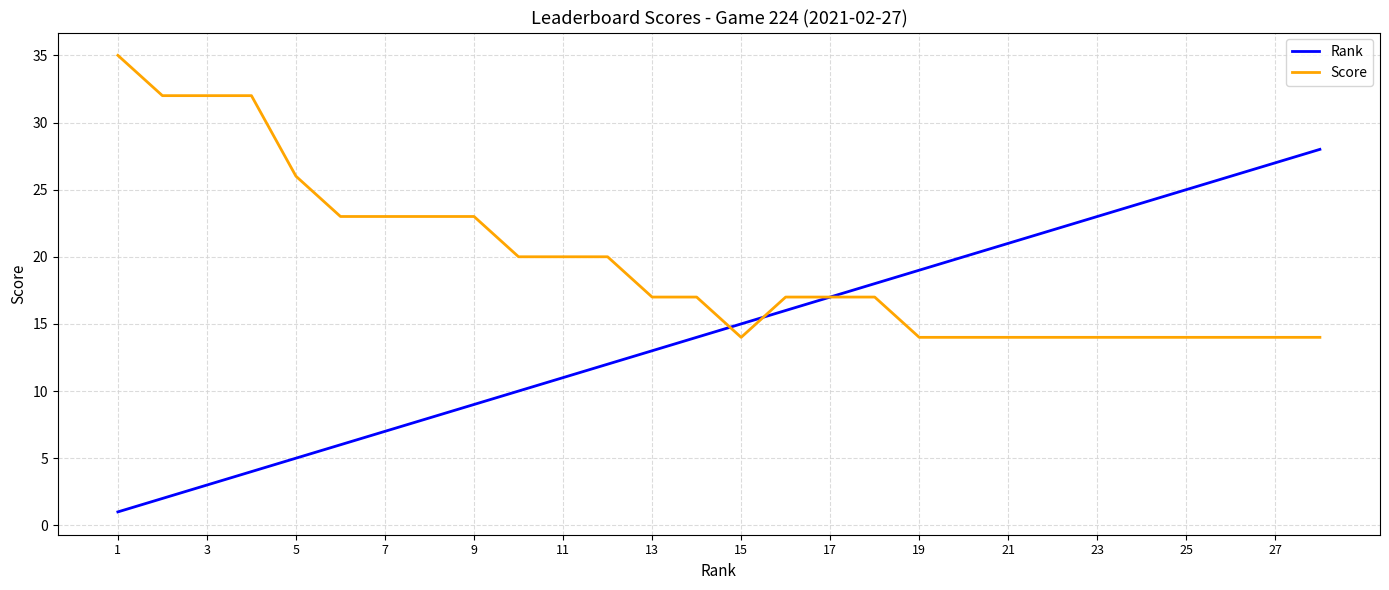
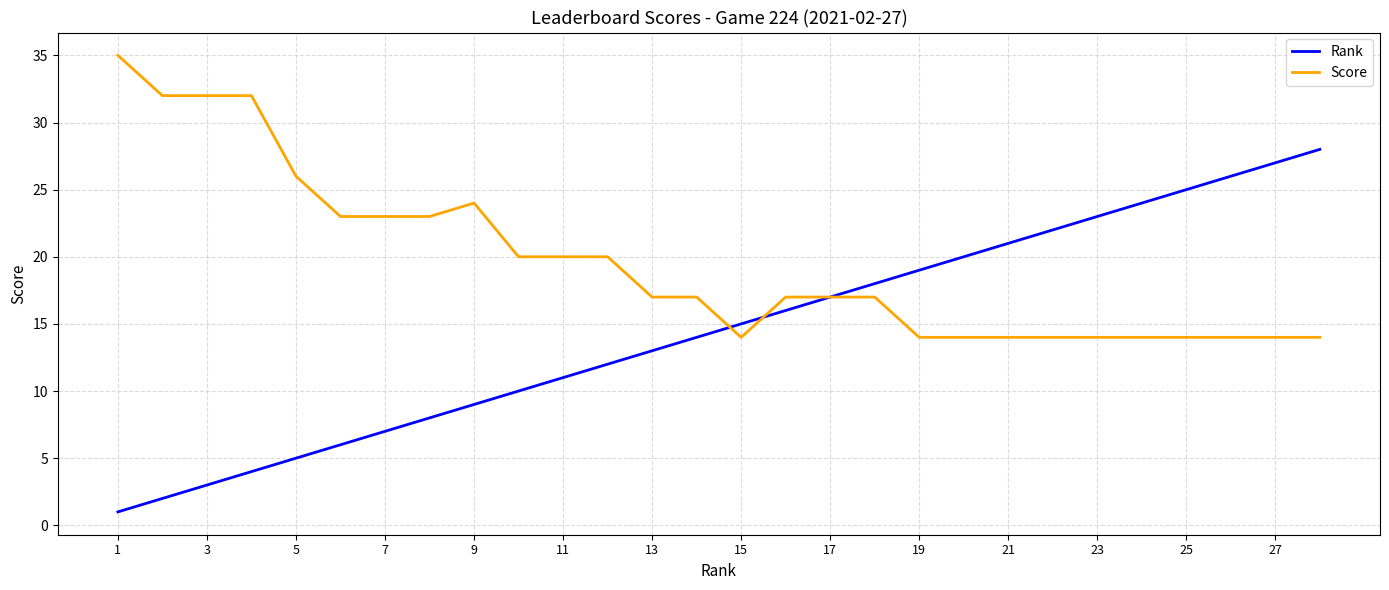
Score, 9: 23 -> 24
